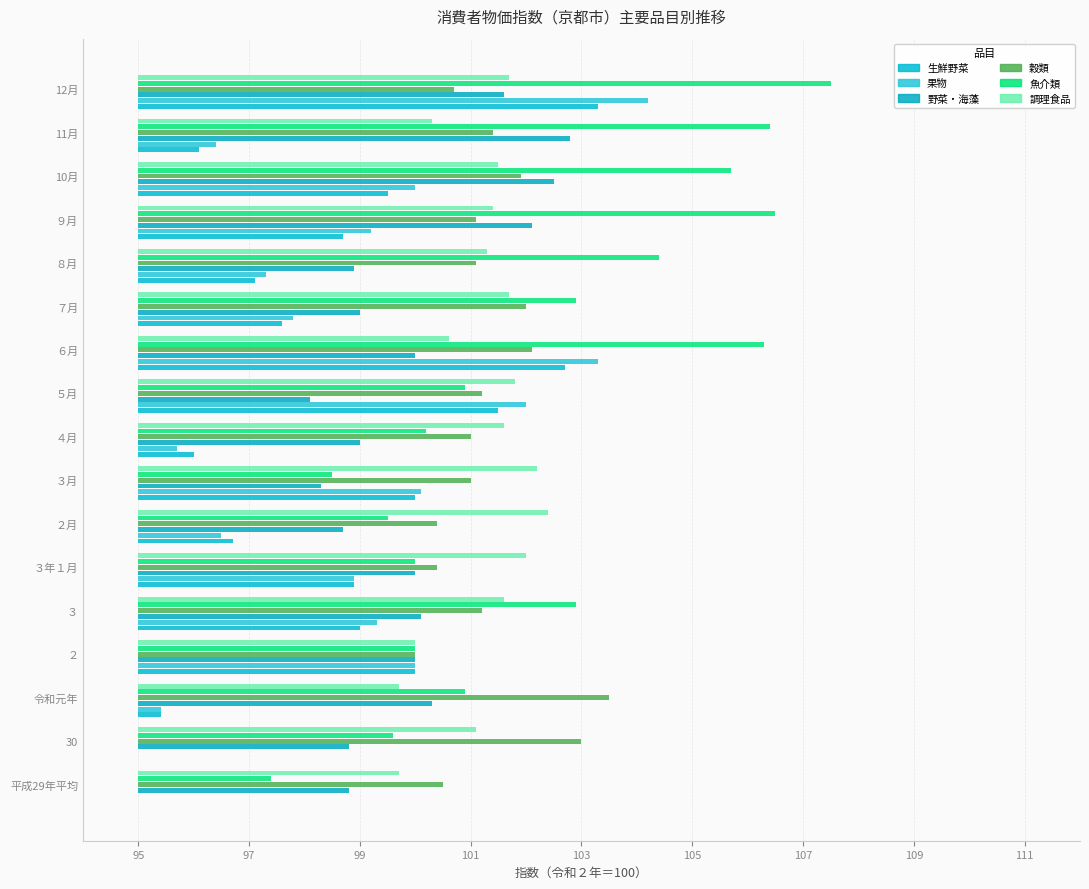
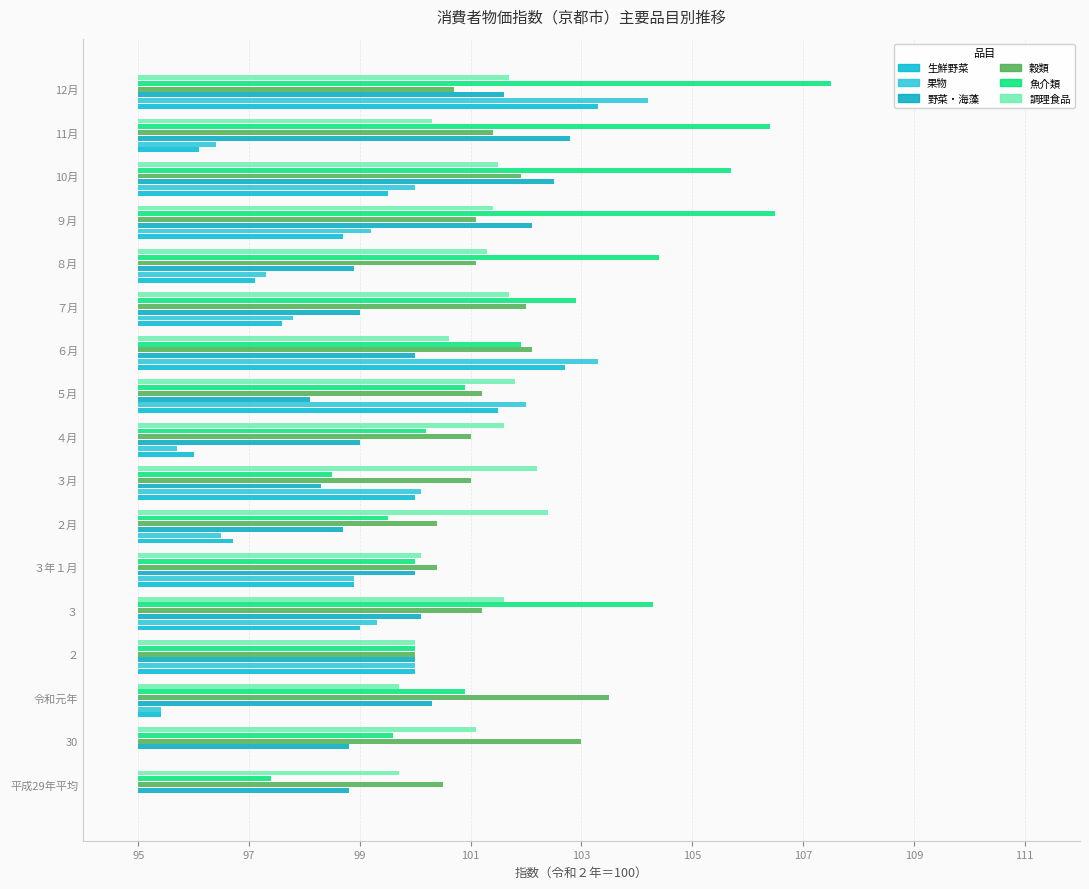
魚介類, ６月: 106.3 -> 101.9
調理食品, ３年１月: 102.0 -> 100.1
魚介類, ３: 102.9 -> 104.3
